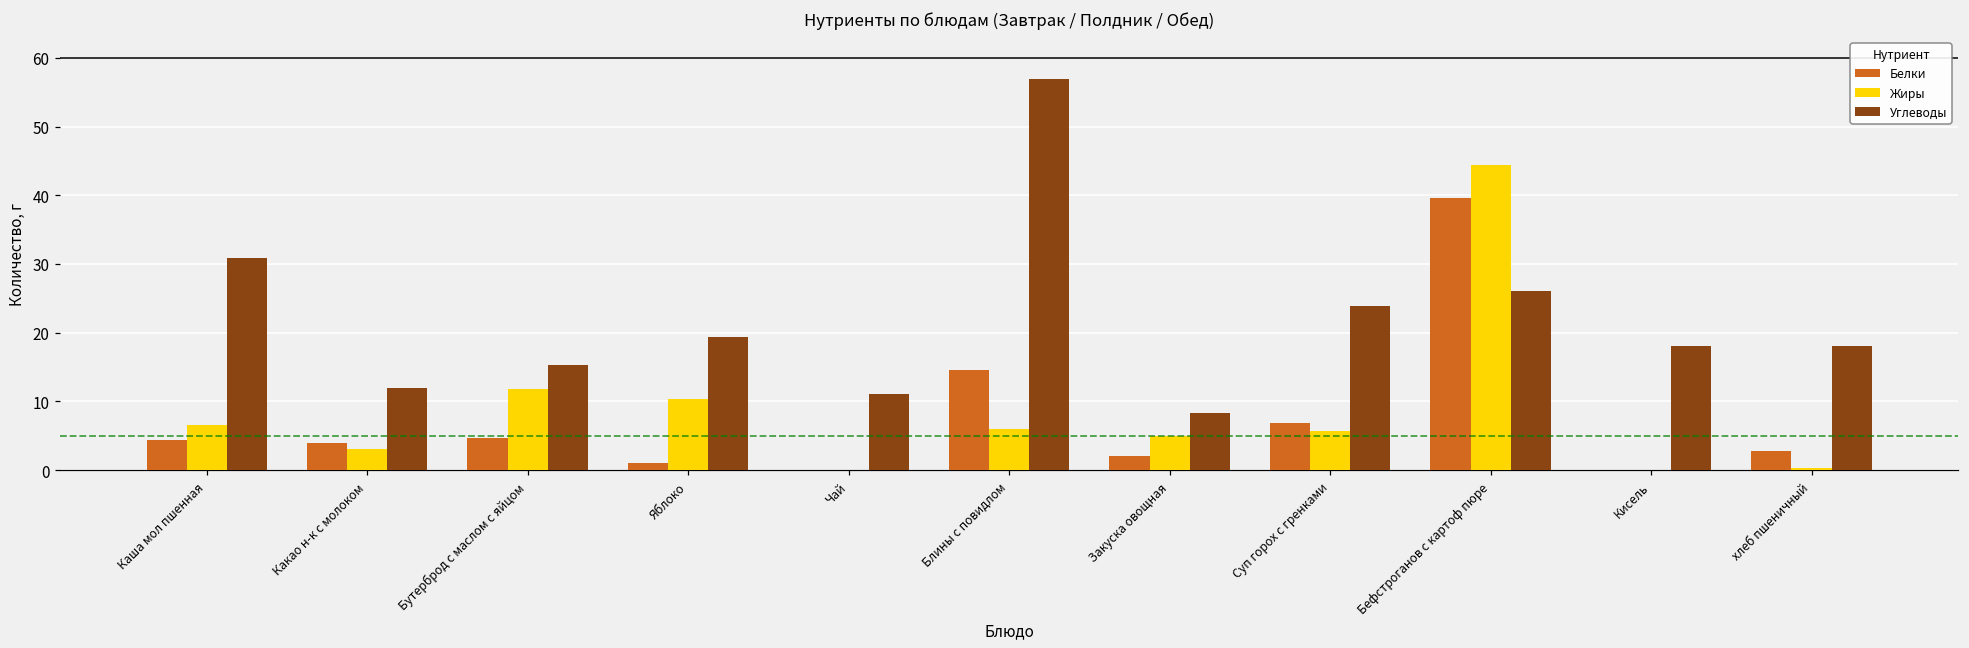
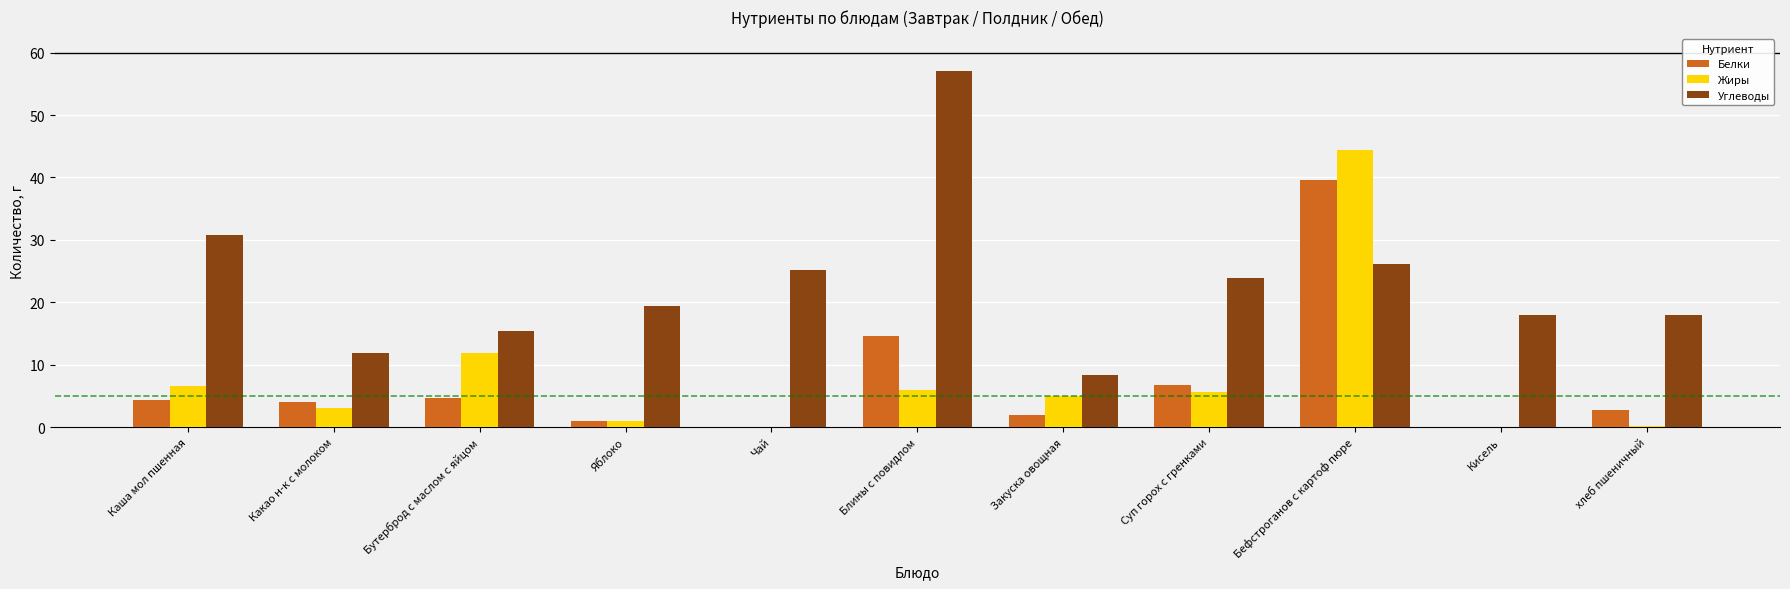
Жиры, Яблоко: 10 -> 1
Углеводы, Чай: 11 -> 25
